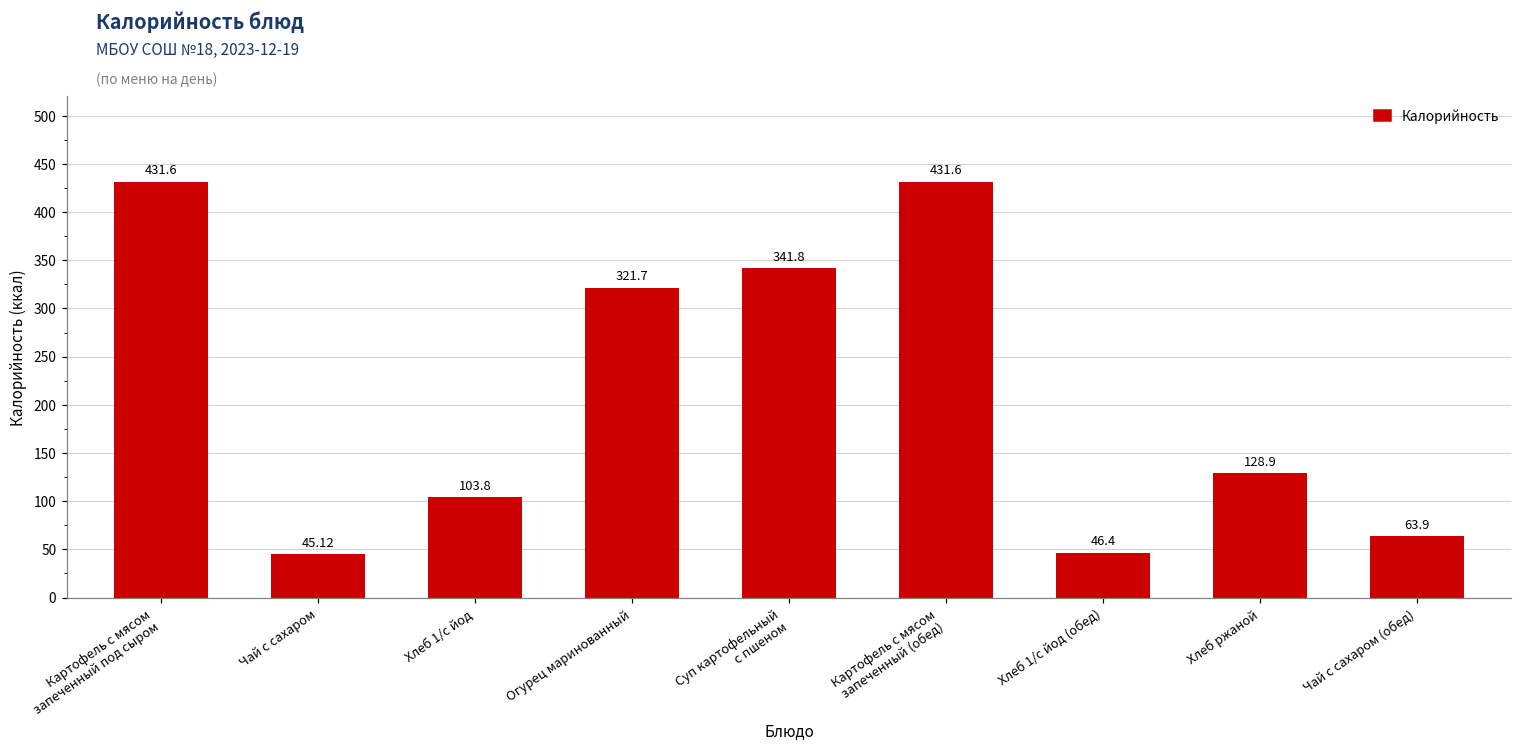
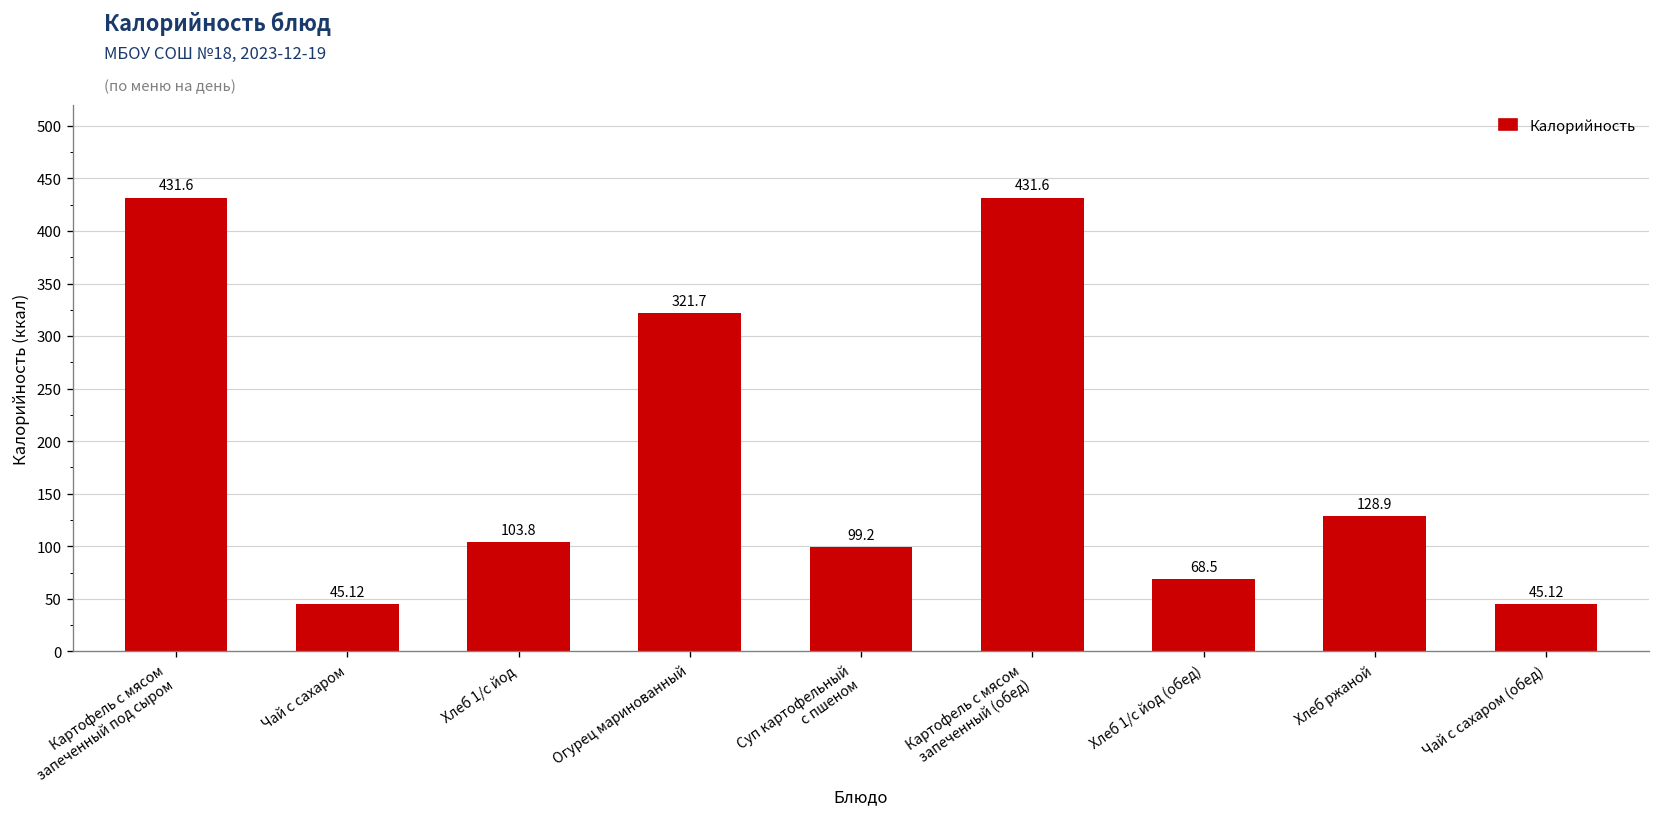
Суп картофельный с пшеном: 341.8 -> 99.2
Хлеб 1/с йод (обед): 46.4 -> 68.5
Чай с сахаром (обед): 63.9 -> 45.12
